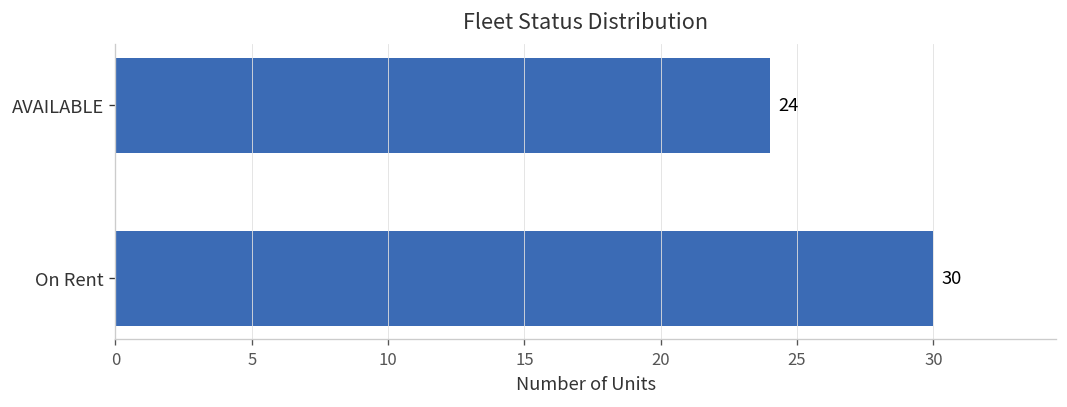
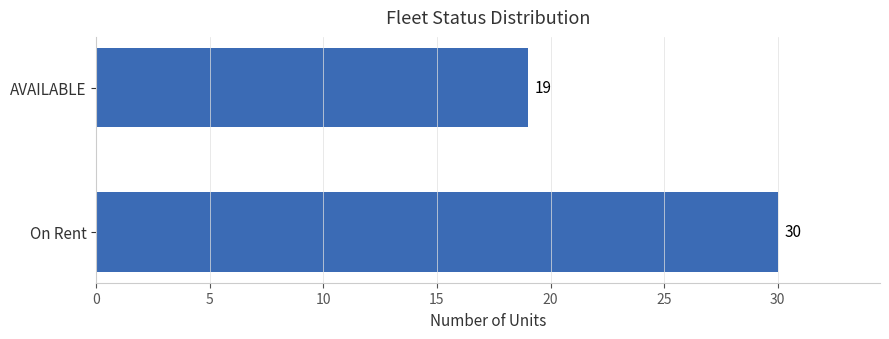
AVAILABLE: 24 -> 19
